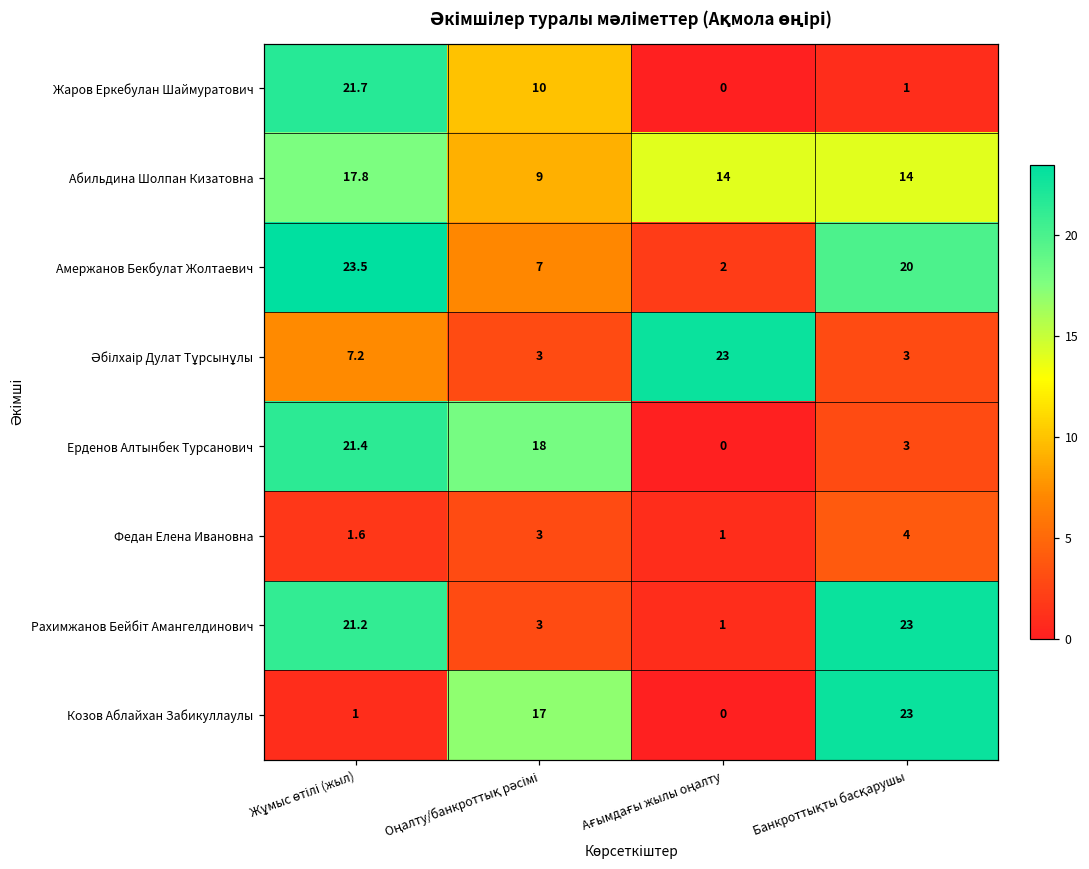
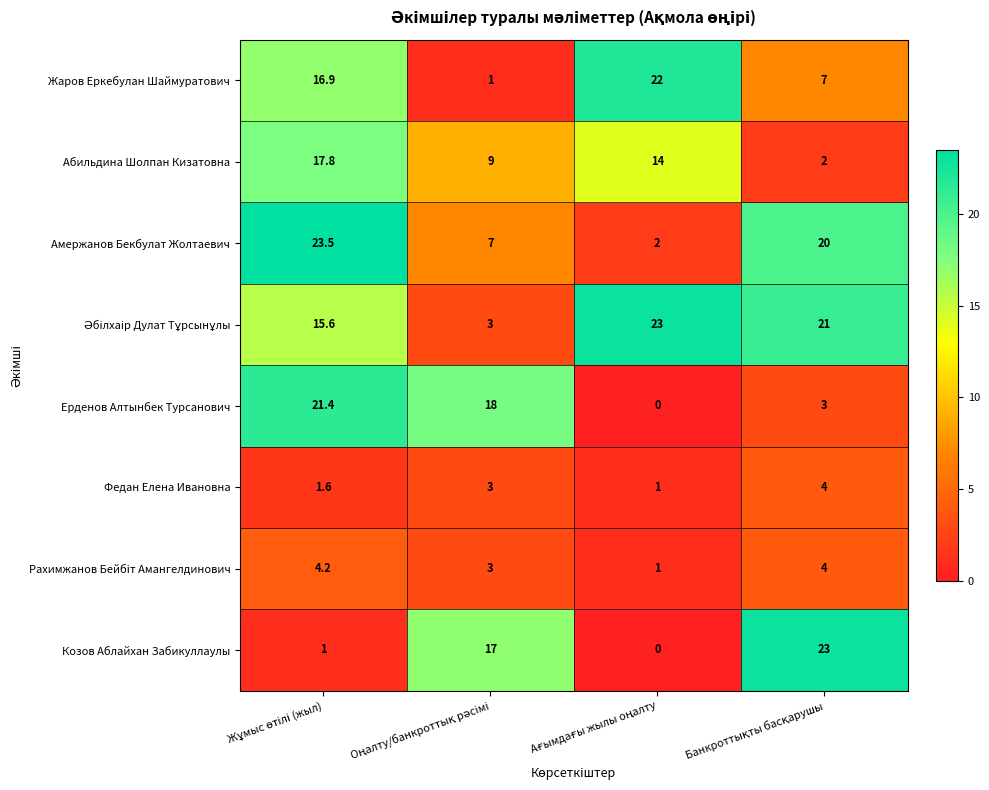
Жаров Еркебулан Шаймуратович, Жұмыс өтілі (жыл): 21.7 -> 16.9
Жаров Еркебулан Шаймуратович, Оңалту/банкроттық рәсімі: 10 -> 1
Жаров Еркебулан Шаймуратович, Ағымдағы жылы оңалту: 0 -> 22
Жаров Еркебулан Шаймуратович, Банкроттықты басқарушы: 1 -> 7
Абильдина Шолпан Кизатовна, Банкроттықты басқарушы: 14 -> 2
Әбілхаір Дулат Тұрсынұлы, Жұмыс өтілі (жыл): 7.2 -> 15.6
Әбілхаір Дулат Тұрсынұлы, Банкроттықты басқарушы: 3 -> 21
Рахимжанов Бейбіт Амангелдинович, Жұмыс өтілі (жыл): 21.2 -> 4.2
Рахимжанов Бейбіт Амангелдинович, Банкроттықты басқарушы: 23 -> 4
